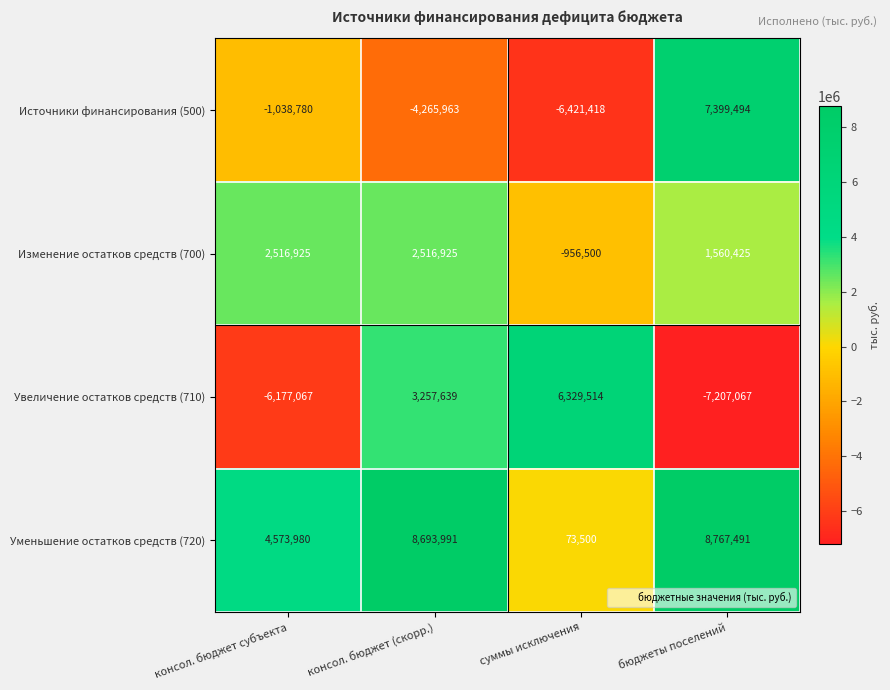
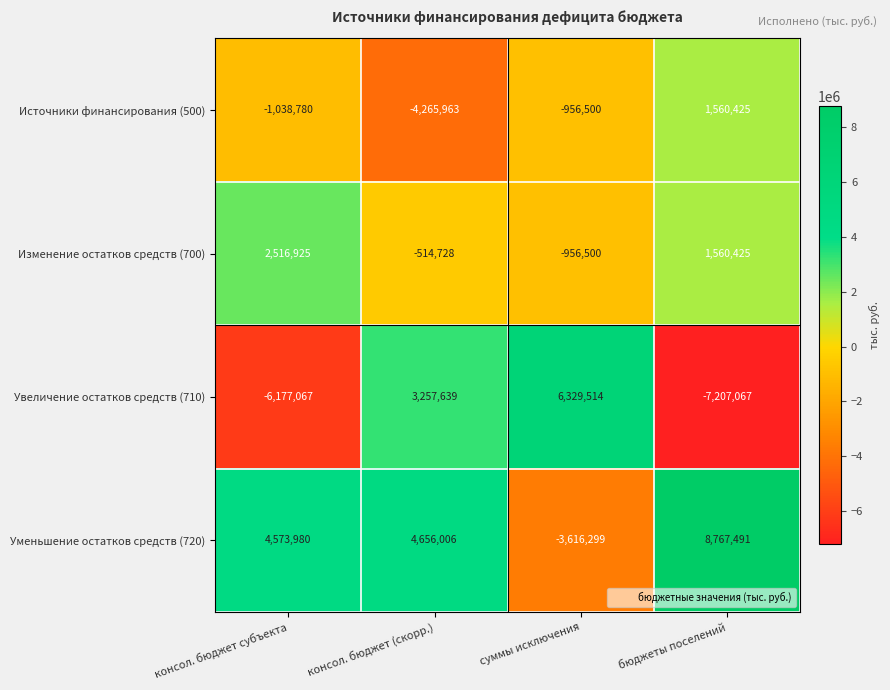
Источники финансирования (500), суммы исключения: -6,421,418 -> -956,500
Источники финансирования (500), бюджеты поселений: 7,399,494 -> 1,560,425
Изменение остатков средств (700), консол. бюджет (скорр.): 2,516,925 -> -514,728
Уменьшение остатков средств (720), консол. бюджет (скорр.): 8,693,991 -> 4,656,006
Уменьшение остатков средств (720), суммы исключения: 73,500 -> -3,616,299
